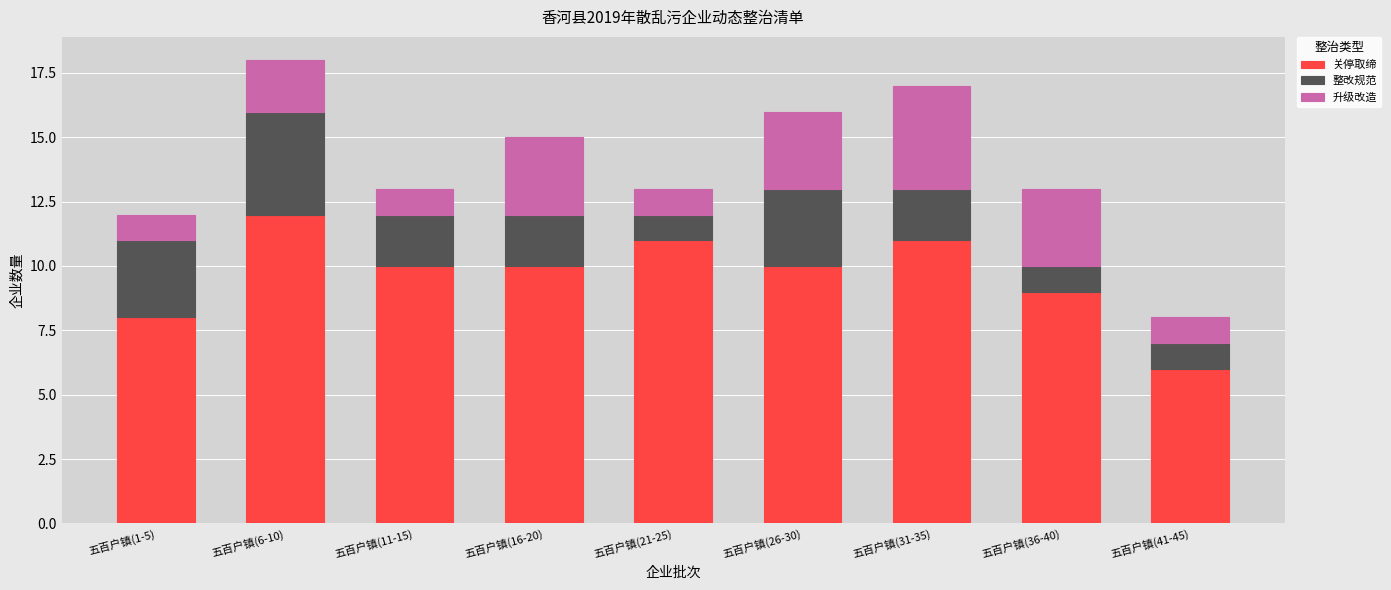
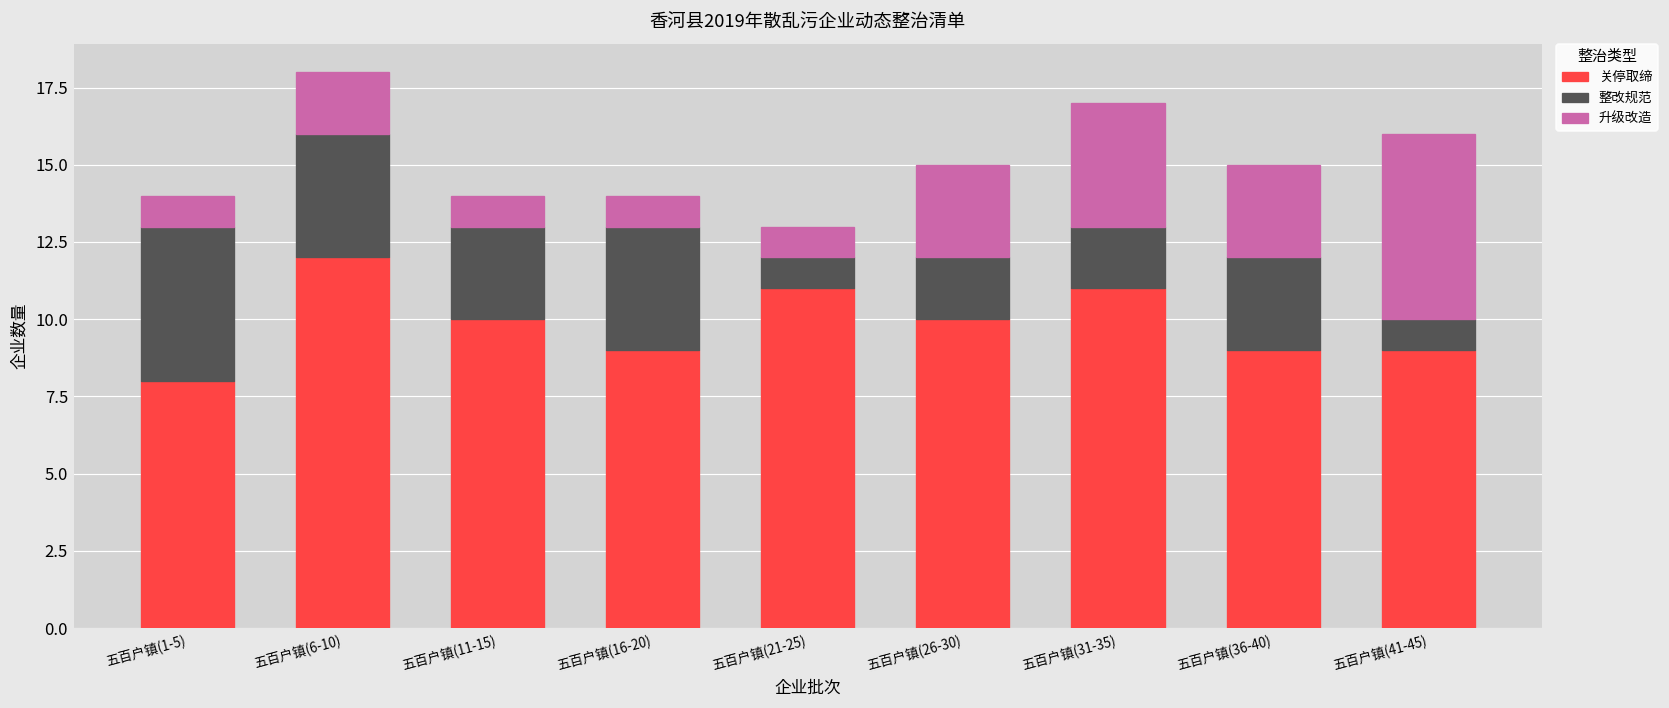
整改规范, 五百户镇(1-5): 3 -> 5
整改规范, 五百户镇(11-15): 2 -> 3
关停取缔, 五百户镇(16-20): 10 -> 9
整改规范, 五百户镇(16-20): 2 -> 4
升级改造, 五百户镇(16-20): 3 -> 1
整改规范, 五百户镇(26-30): 3 -> 2
整改规范, 五百户镇(36-40): 1 -> 3
关停取缔, 五百户镇(41-45): 6 -> 9
升级改造, 五百户镇(41-45): 1 -> 6
